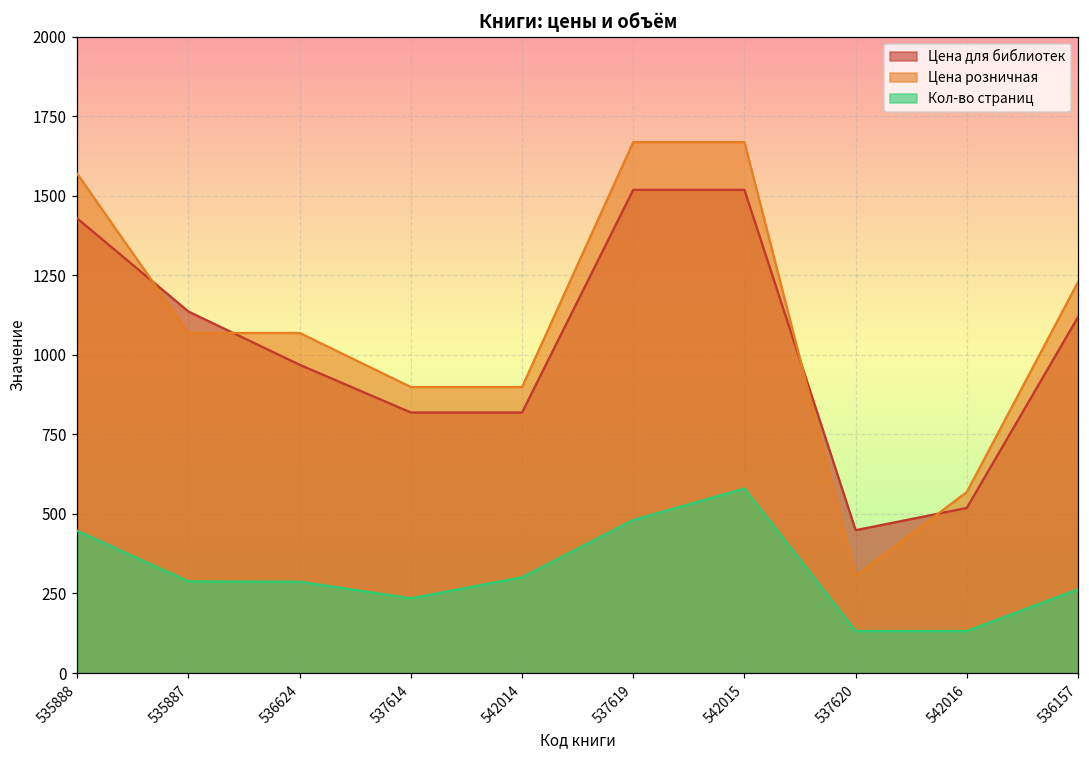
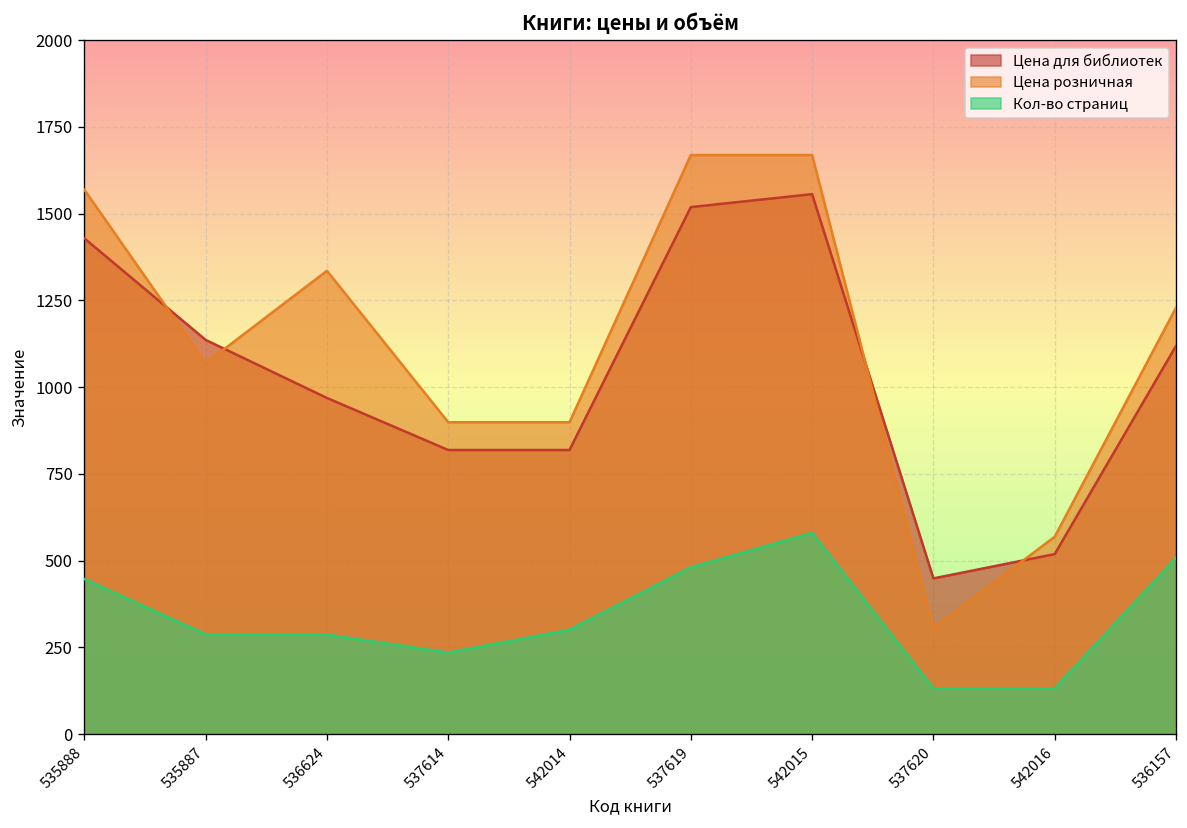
Цена розничная, 536624: 1070 -> 1340
Цена для библиотек, 542015: 1520 -> 1560
Кол-во страниц, 536157: 260 -> 510
